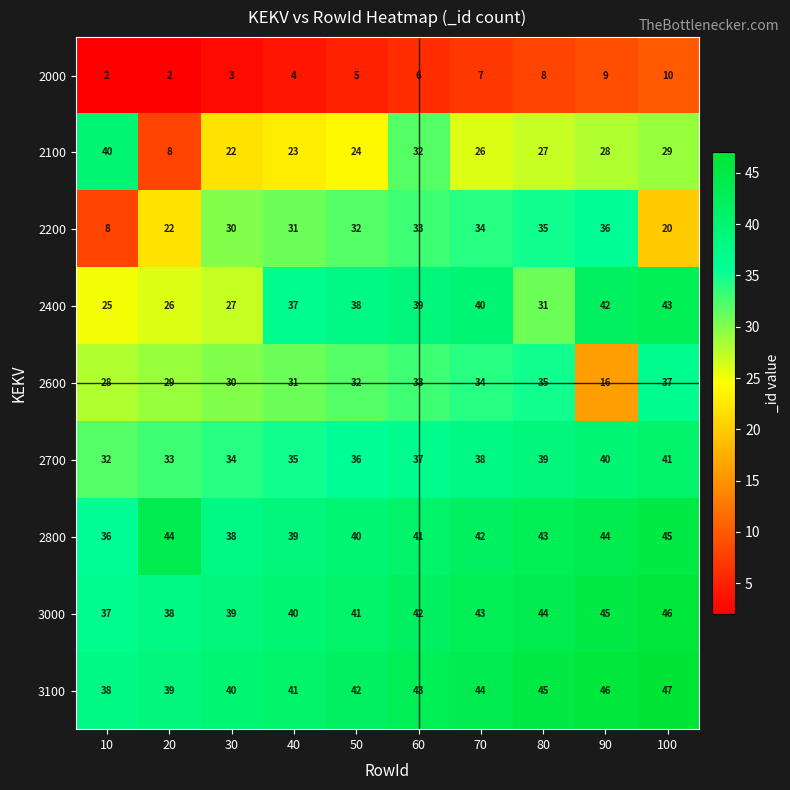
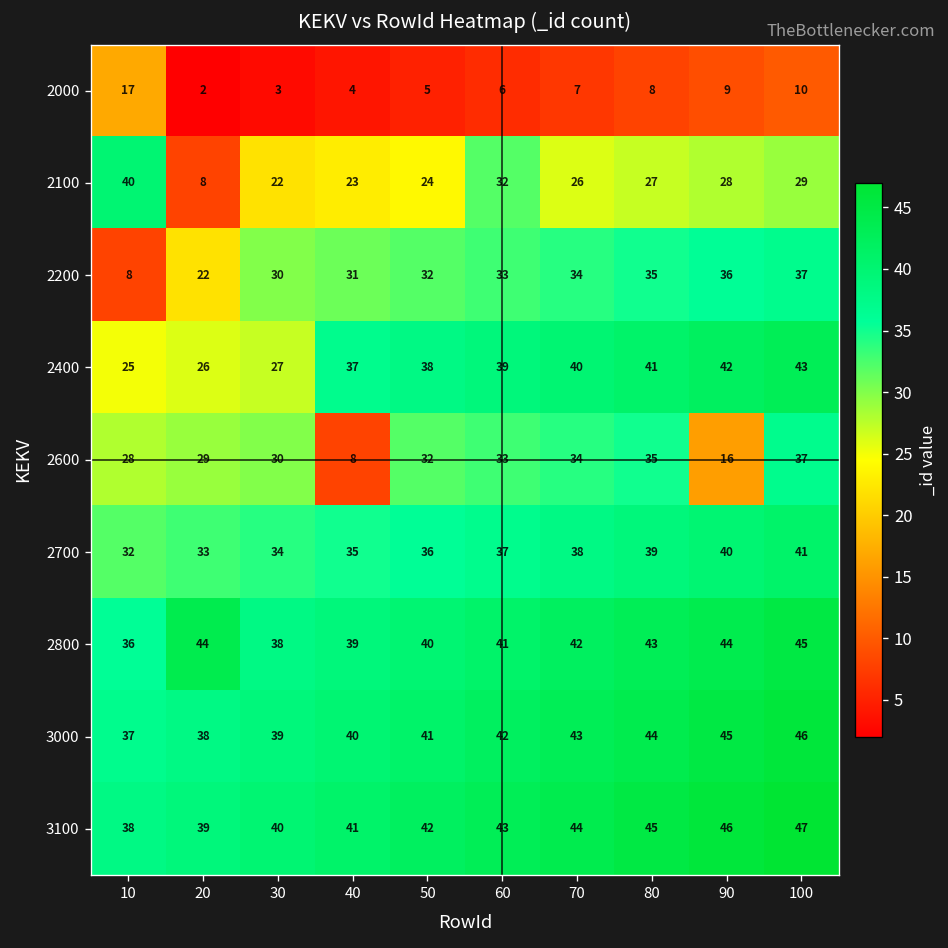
2000, 10: 2 -> 17
2200, 100: 20 -> 37
2400, 80: 31 -> 41
2600, 40: 31 -> 8
